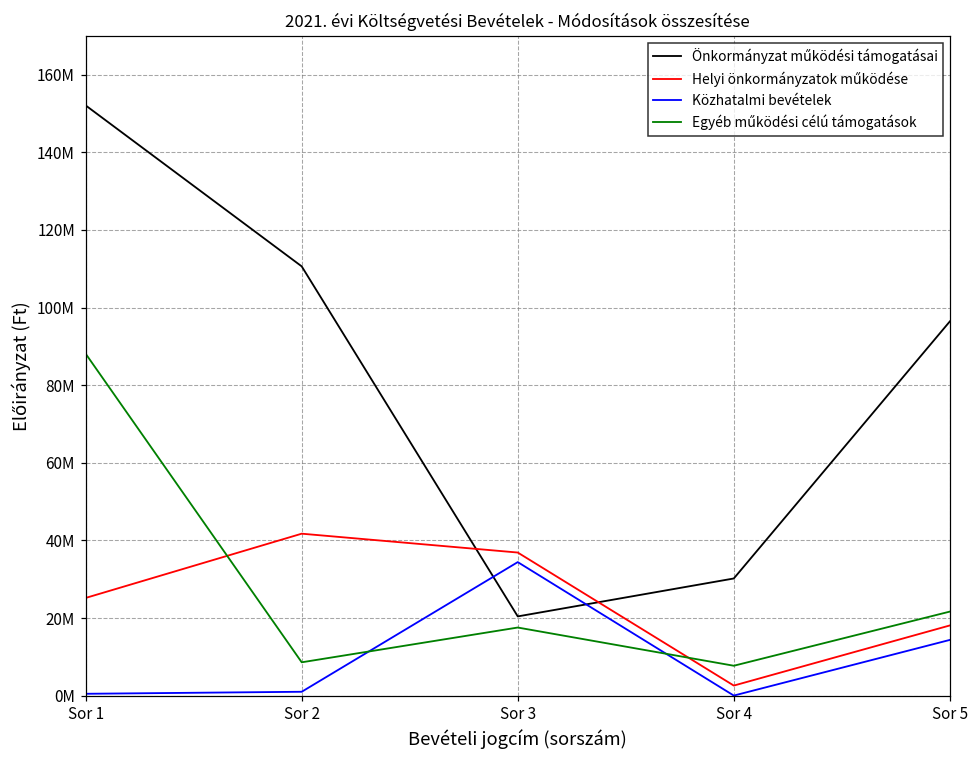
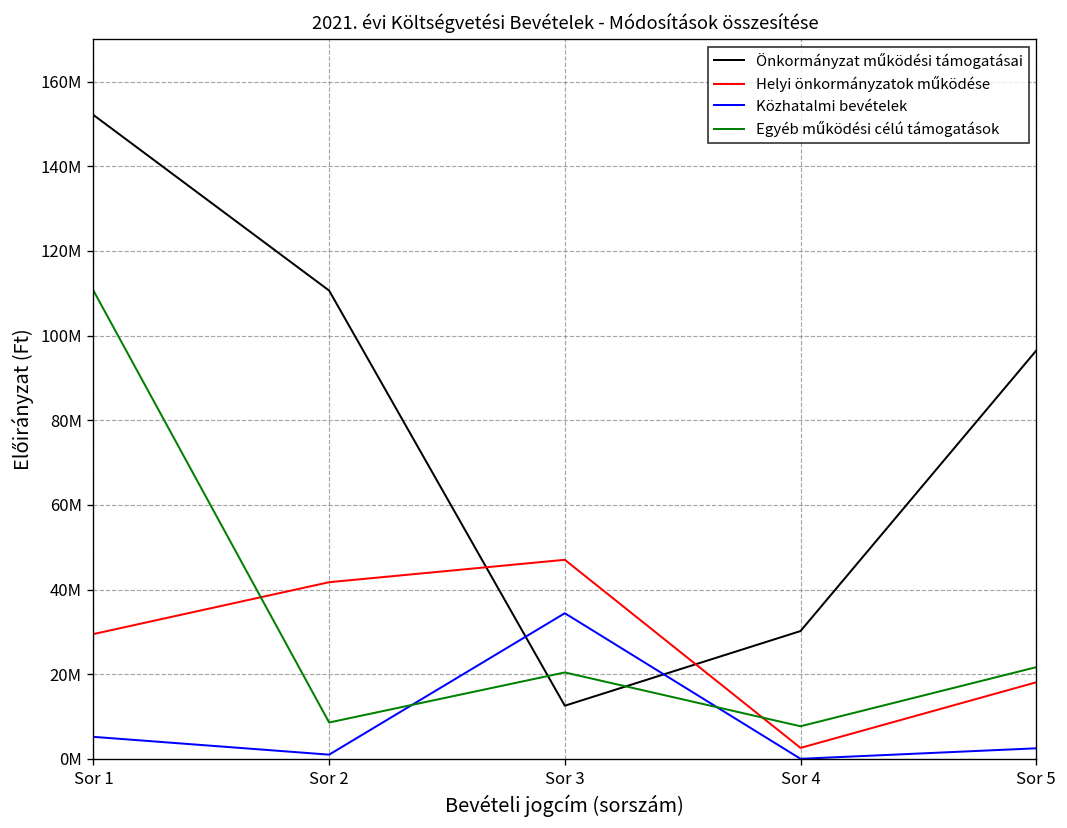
Helyi önkormányzatok működése, Sor 1: 25000000 -> 29000000
Közhatalmi bevételek, Sor 1: 0 -> 5000000
Egyéb működési célú támogatások, Sor 1: 88000000 -> 111000000
Önkormányzat működési támogatásai, Sor 3: 20000000 -> 13000000
Helyi önkormányzatok működése, Sor 3: 37000000 -> 47000000
Egyéb működési célú támogatások, Sor 3: 18000000 -> 20000000
Közhatalmi bevételek, Sor 5: 14000000 -> 3000000
